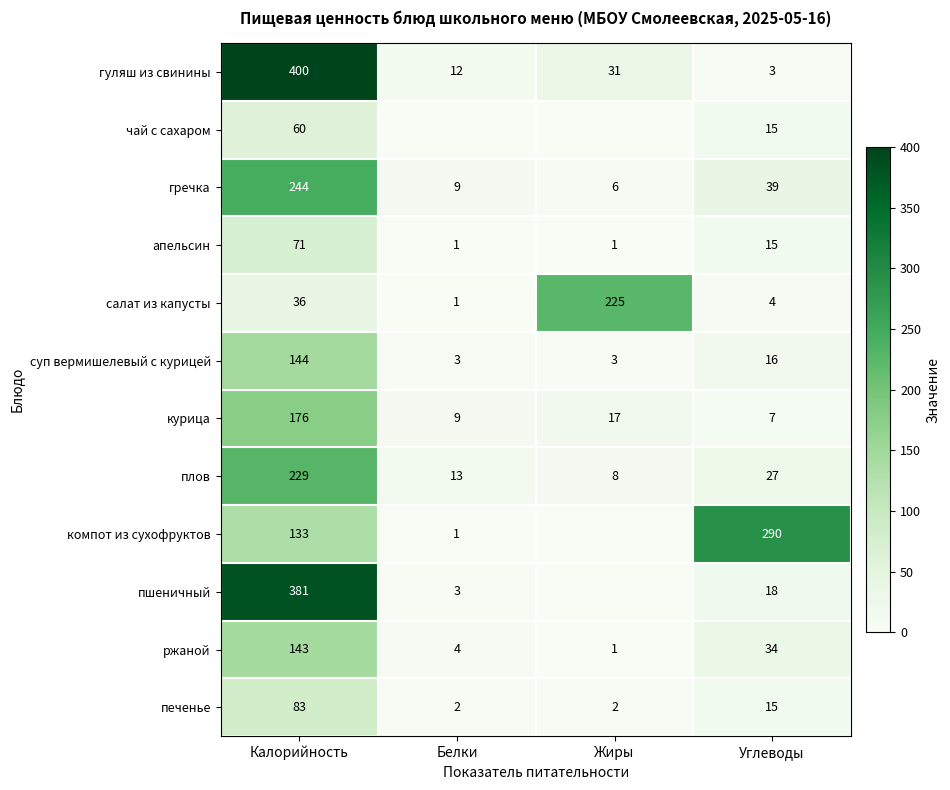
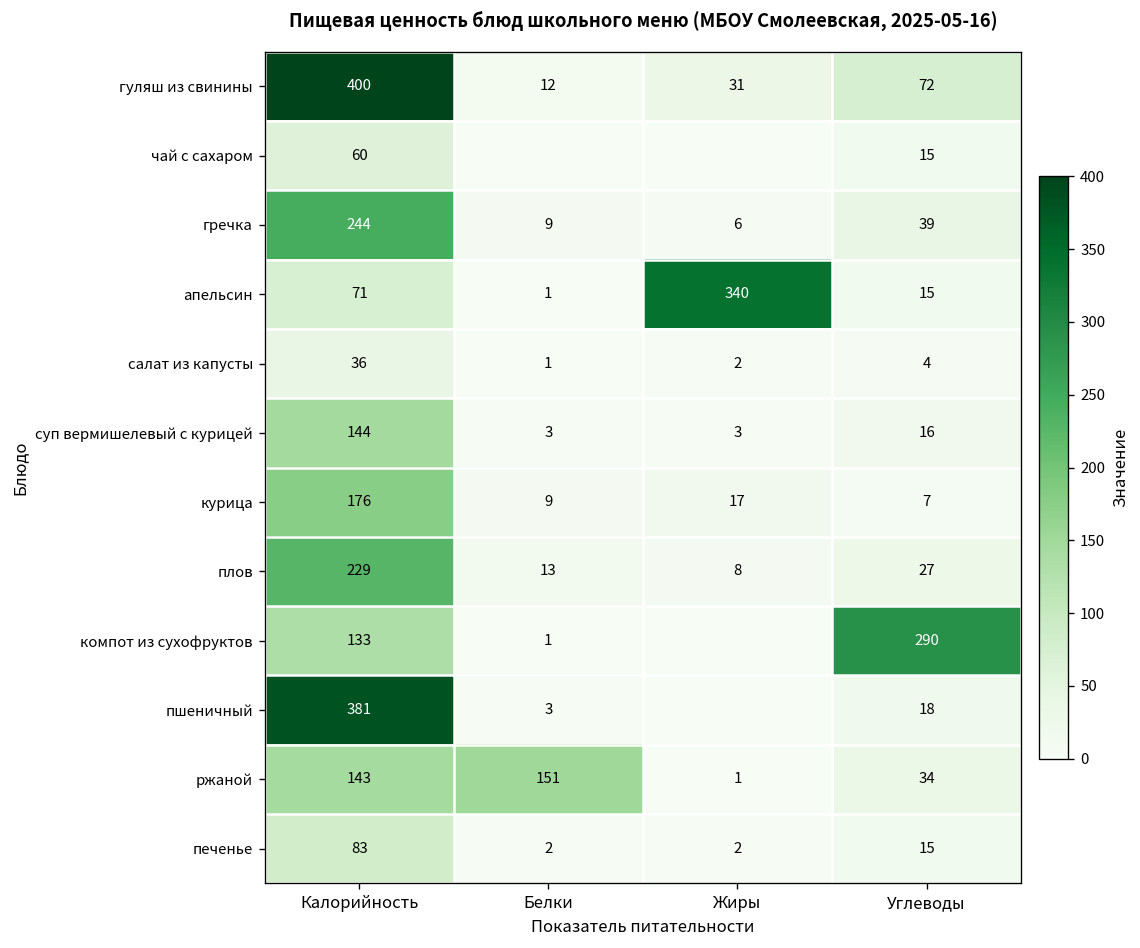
гуляш из свинины, Углеводы: 3 -> 72
апельсин, Жиры: 1 -> 340
салат из капусты, Жиры: 225 -> 2
ржаной, Белки: 4 -> 151
